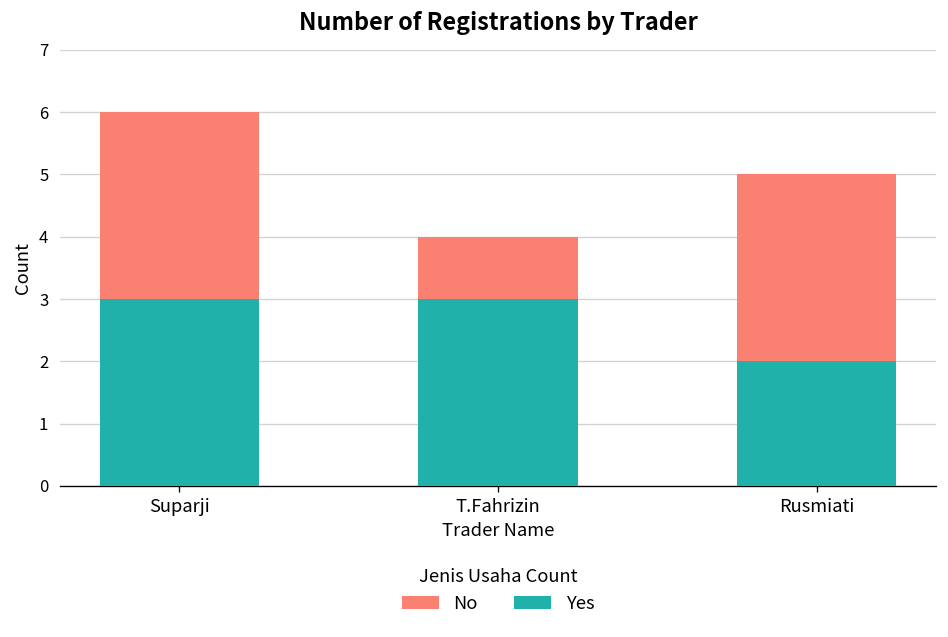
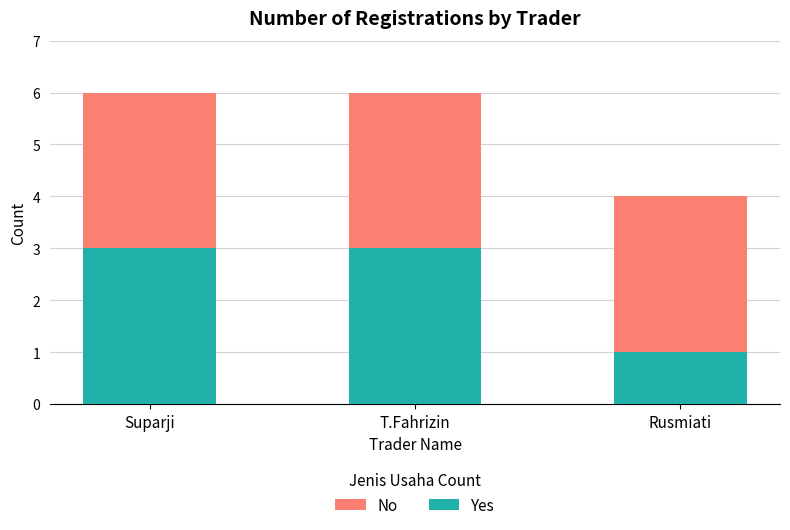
No, T.Fahrizin: 1 -> 3
Yes, Rusmiati: 2 -> 1
